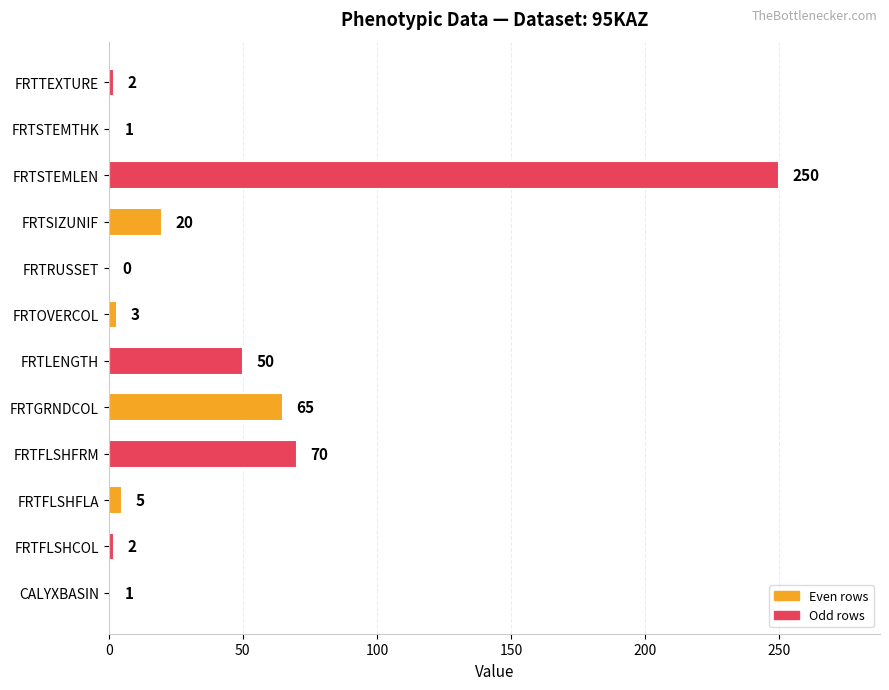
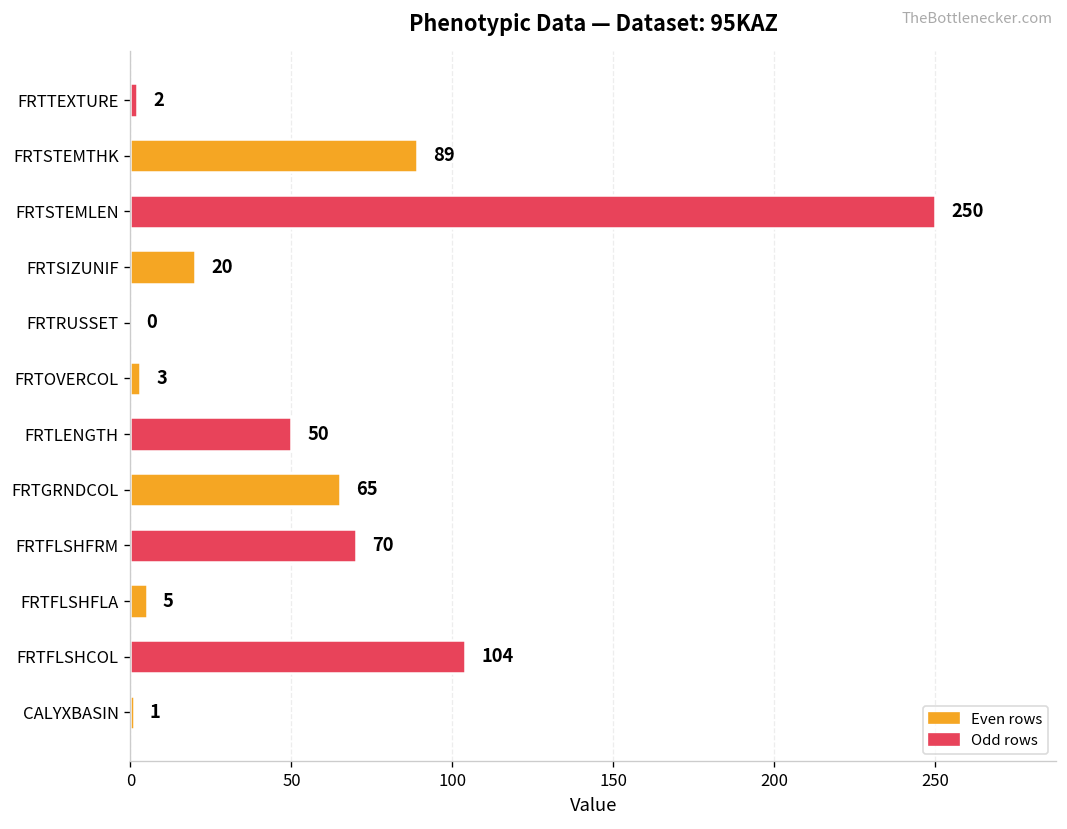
FRTSTEMTHK: 1 -> 89
FRTFLSHCOL: 2 -> 104
